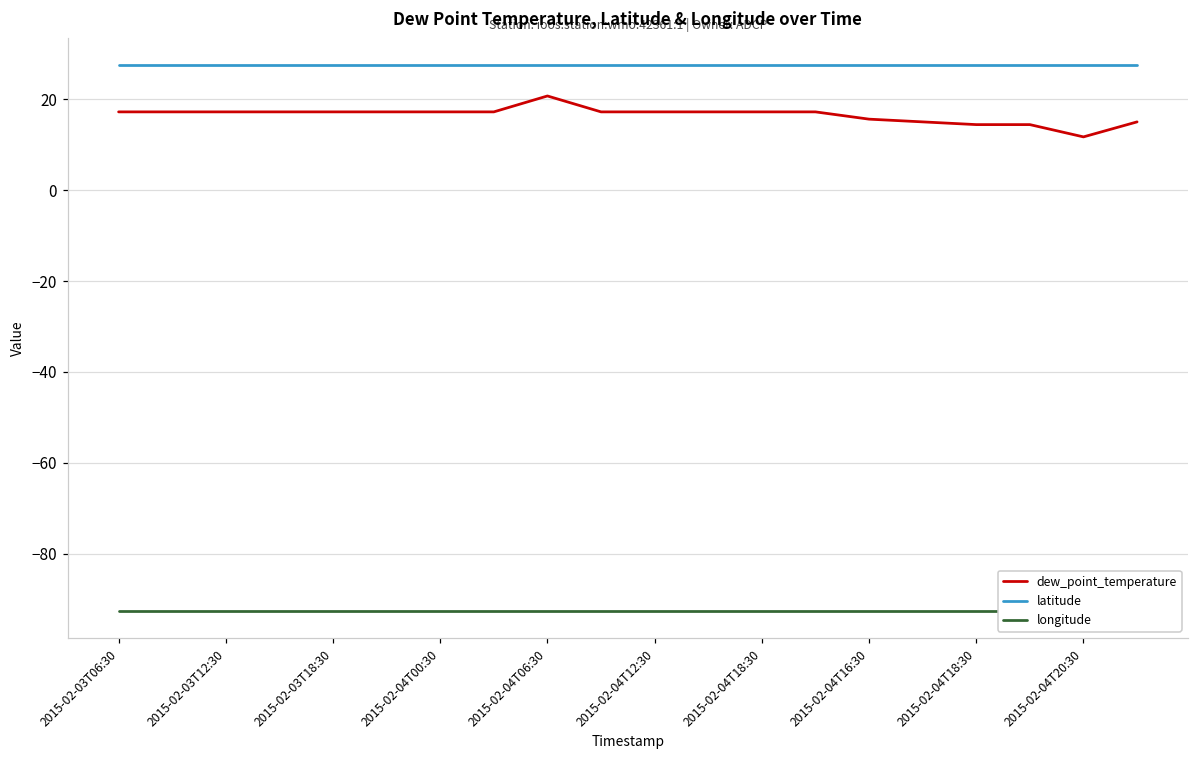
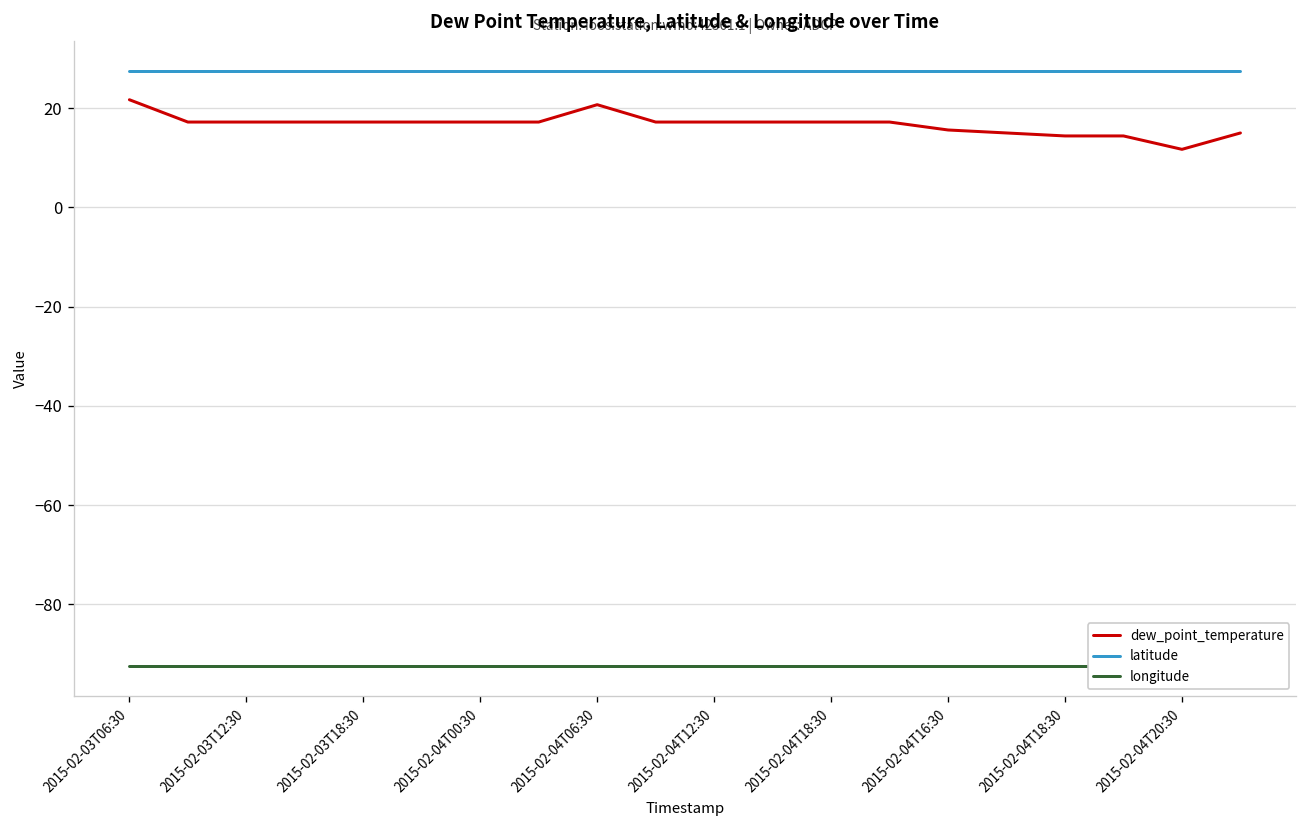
dew_point_temperature, 2015-02-03T06:30: 17 -> 22
